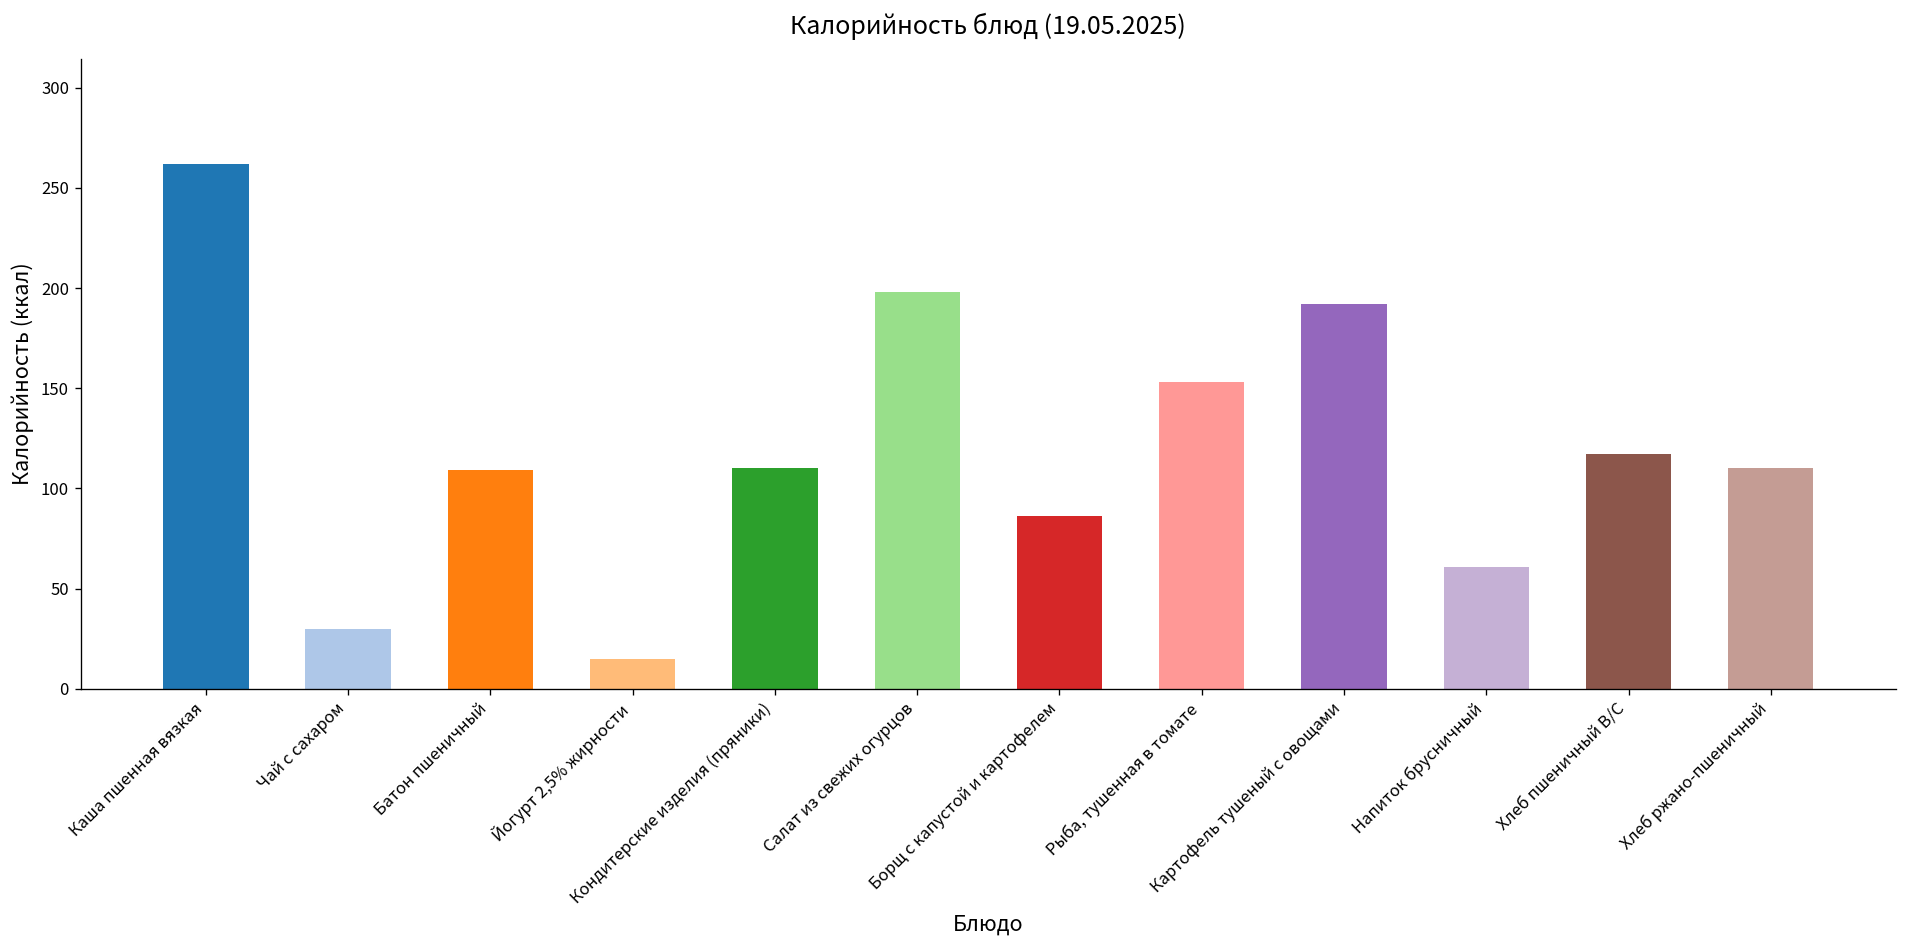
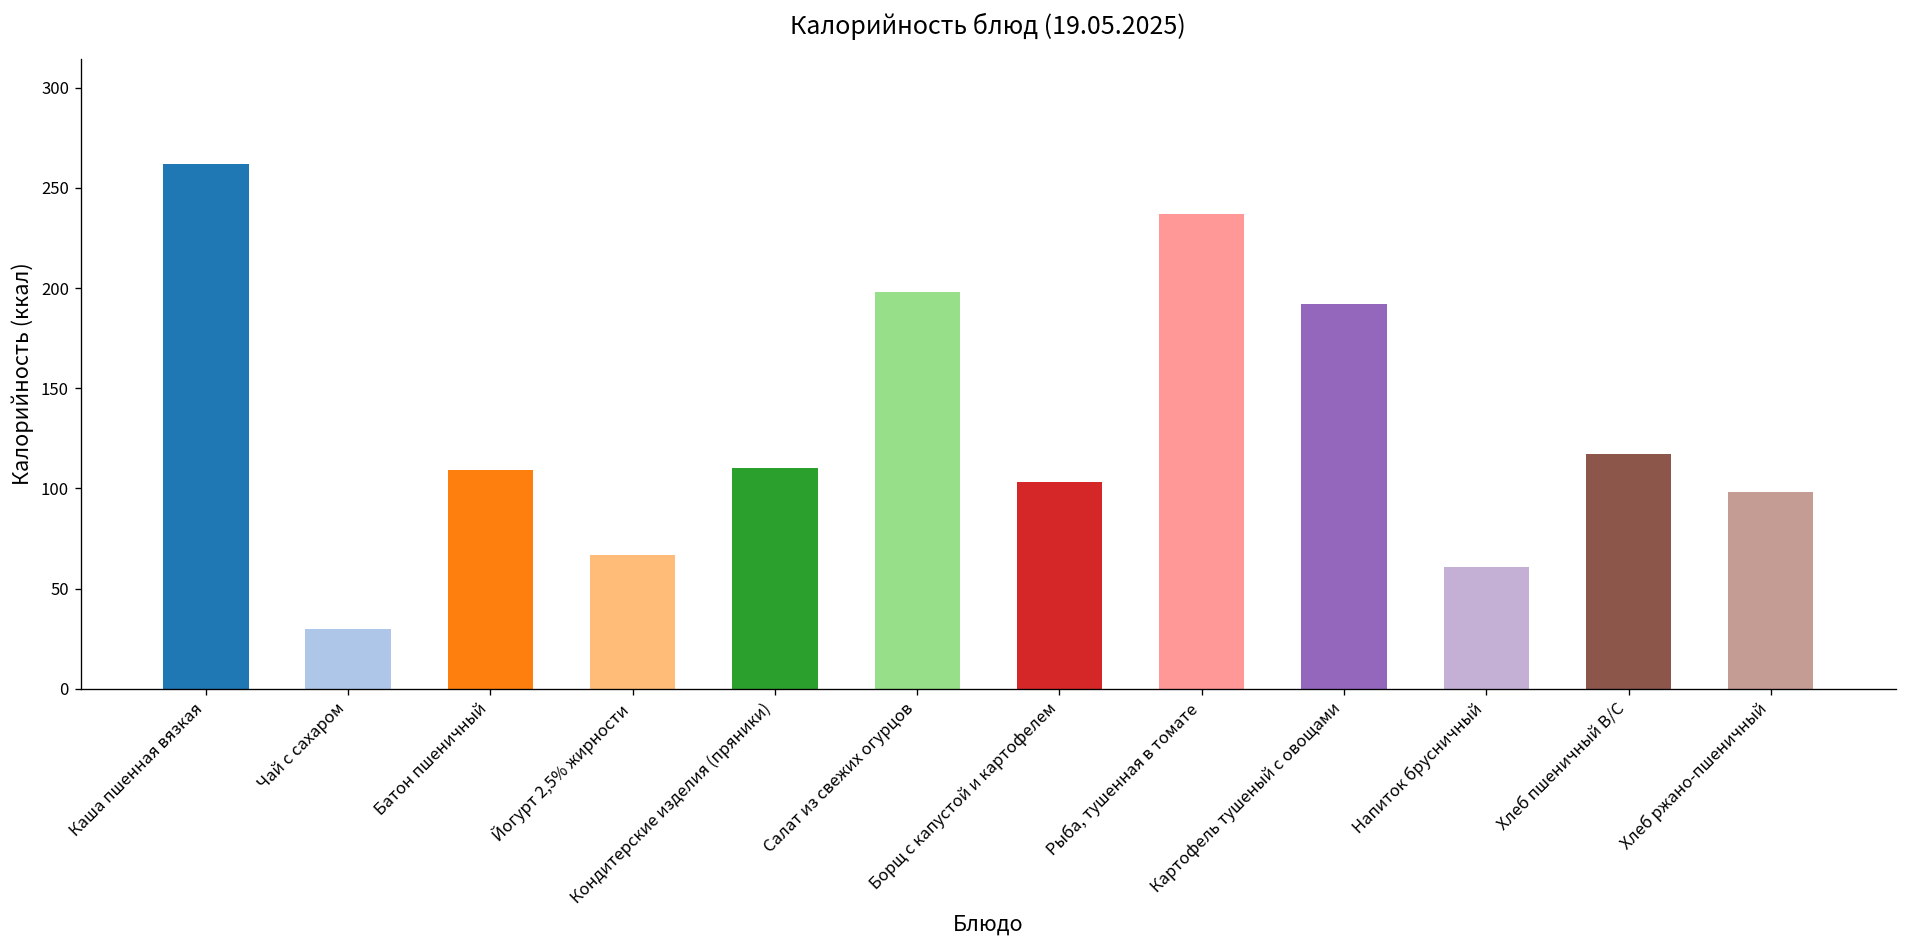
Йогурт 2,5% жирности: 15 -> 67
Борщ с капустой и картофелем: 86 -> 103
Рыба, тушенная в томате: 153 -> 237
Хлеб ржано-пшеничный: 110 -> 98
